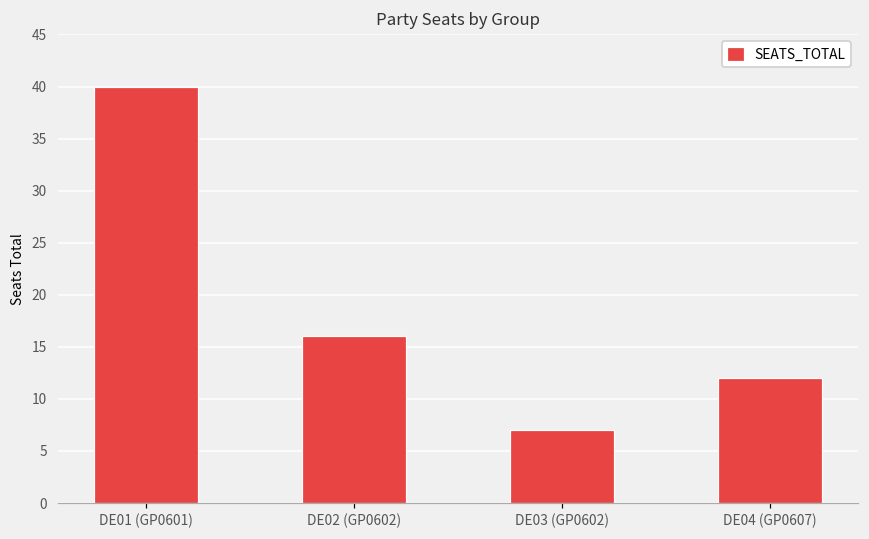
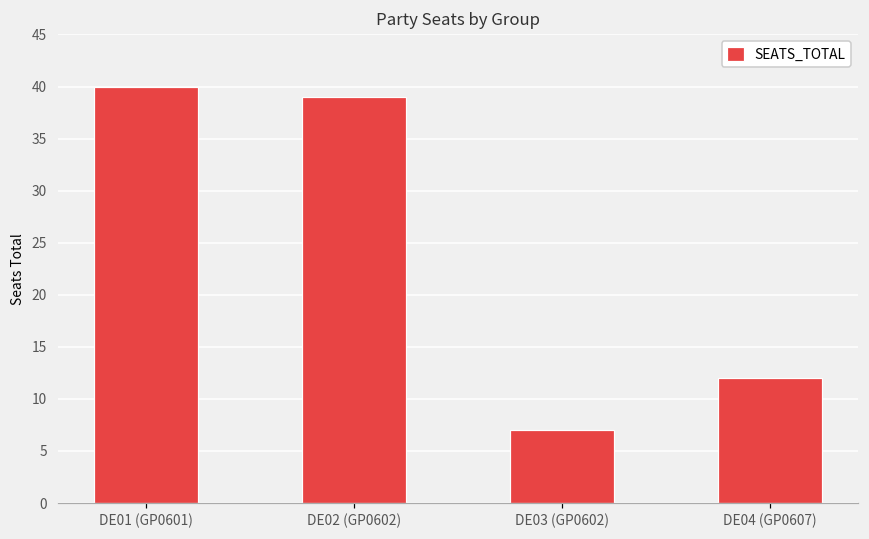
DE02 (GP0602): 16 -> 39
